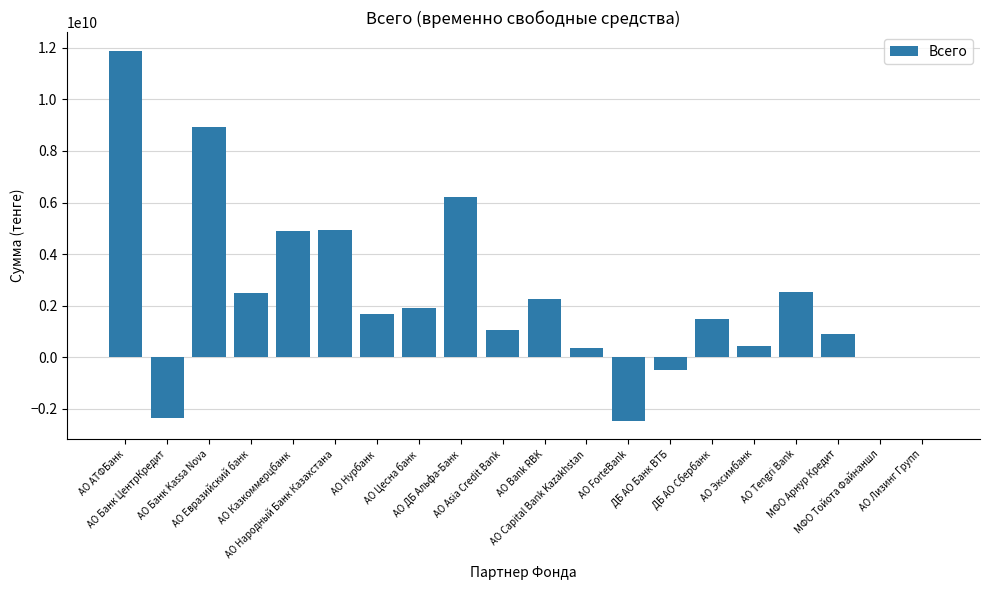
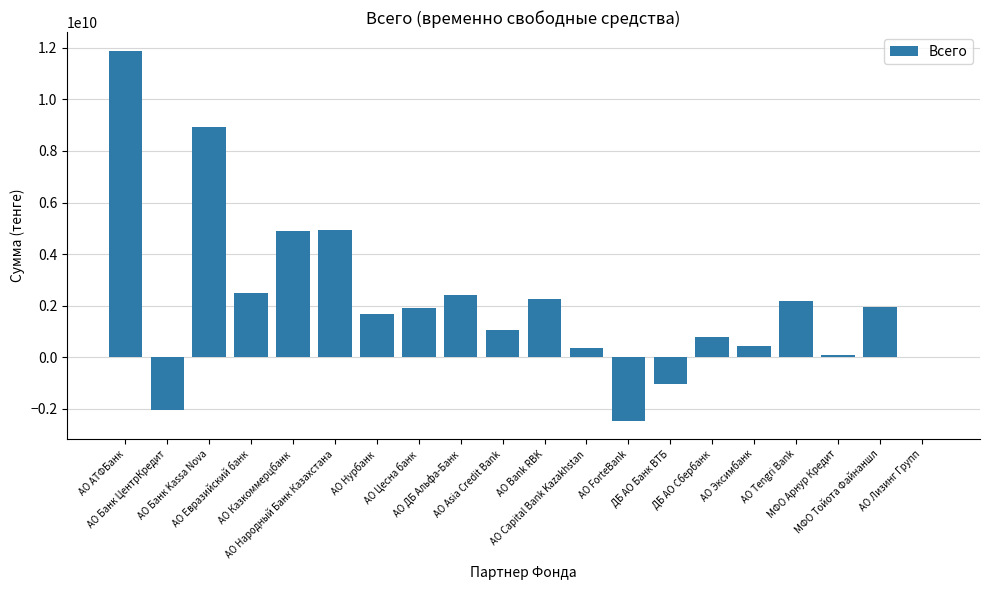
АО Банк ЦентрКредит: -2400000000 -> -2000000000
АО ДБ Альфа-Банк: 6200000000 -> 2400000000
ДБ АО Банк ВТБ: -500000000 -> -1000000000
ДБ АО Сбербанк: 1500000000 -> 800000000
АО Tengri Bank: 2500000000 -> 2200000000
МФО Арнур Кредит: 900000000 -> 100000000
МФО Тойота Файнаншл: 0 -> 2000000000
